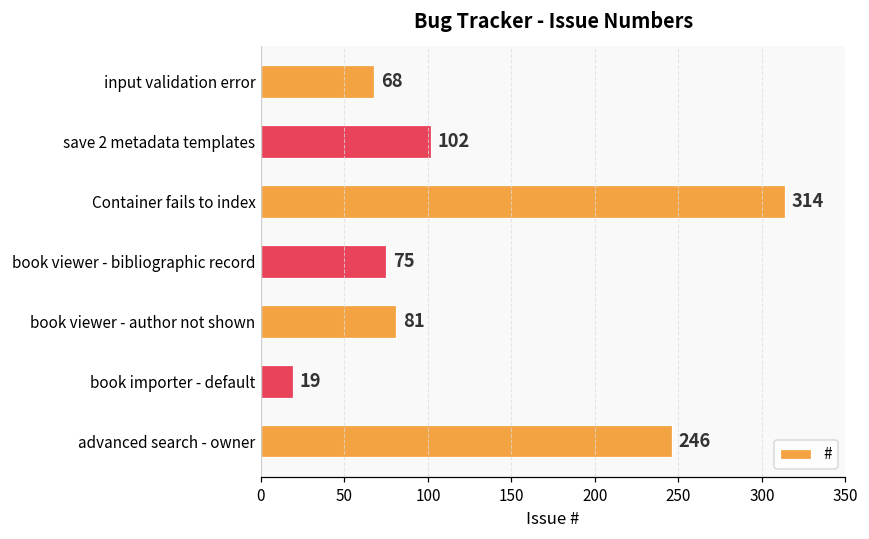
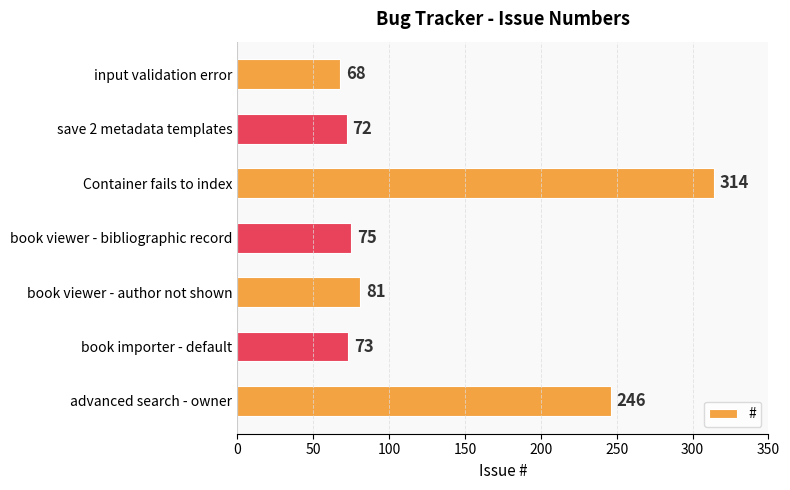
save 2 metadata templates: 102 -> 72
book importer - default: 19 -> 73
